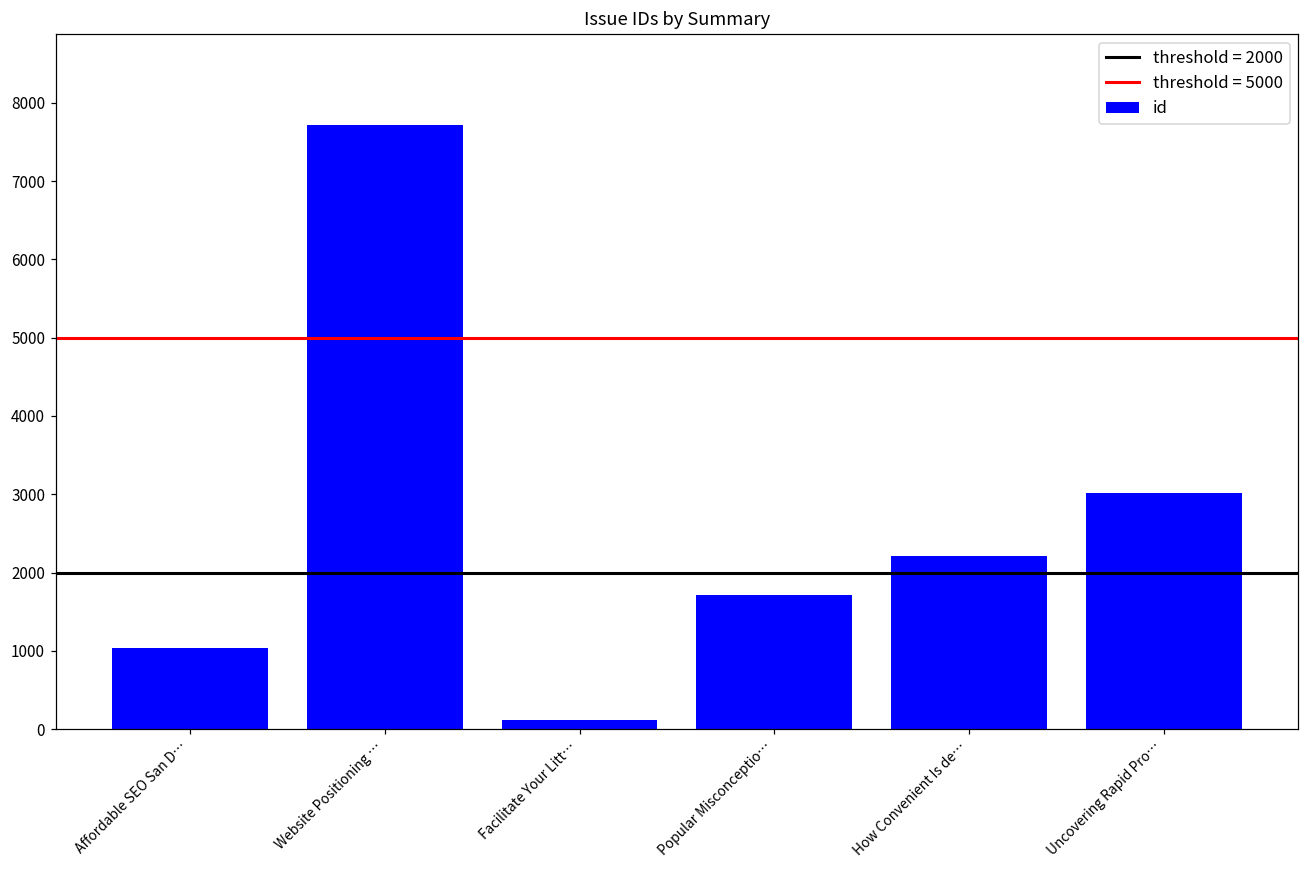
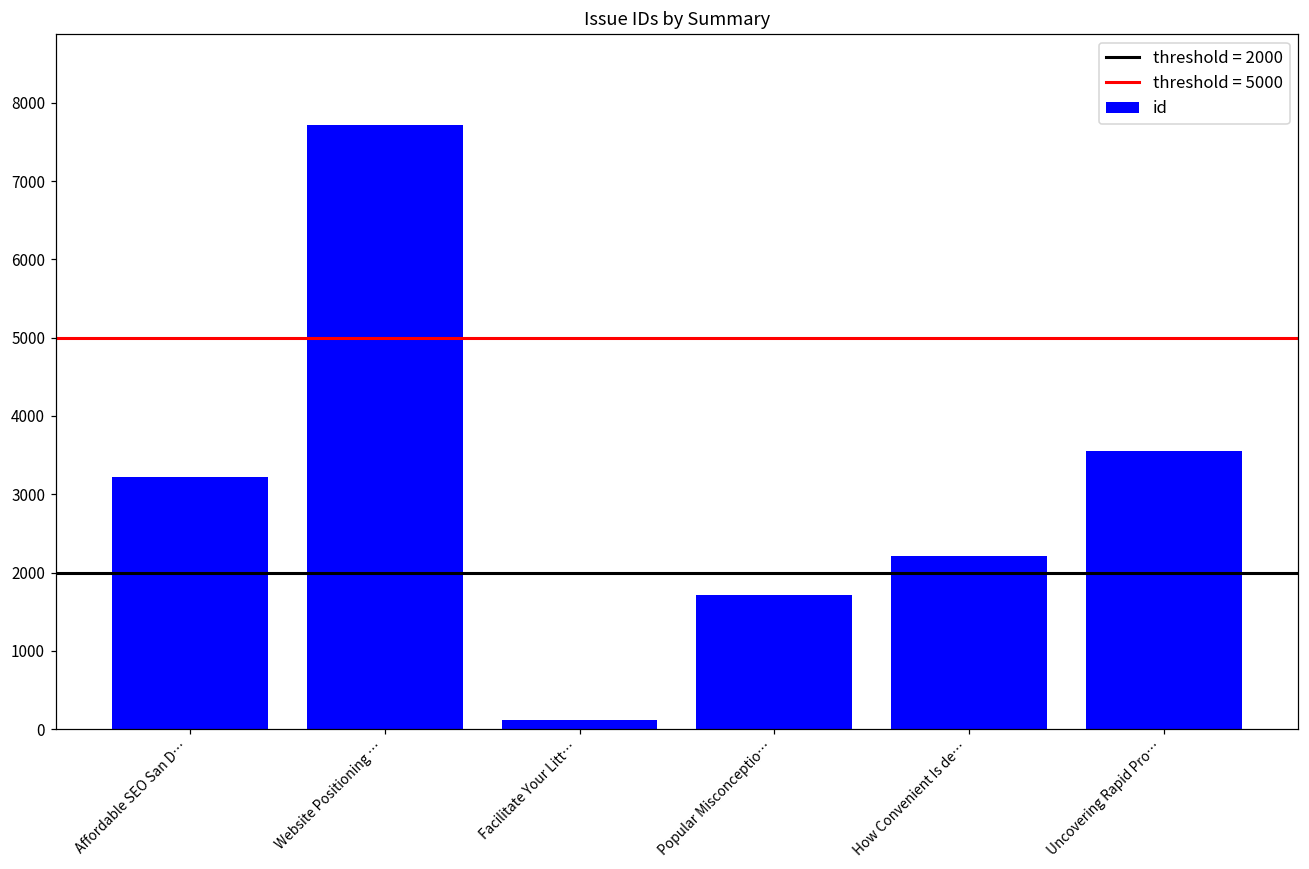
Affordable SEO San D…: 1000 -> 3200
Uncovering Rapid Pro…: 3000 -> 3600
